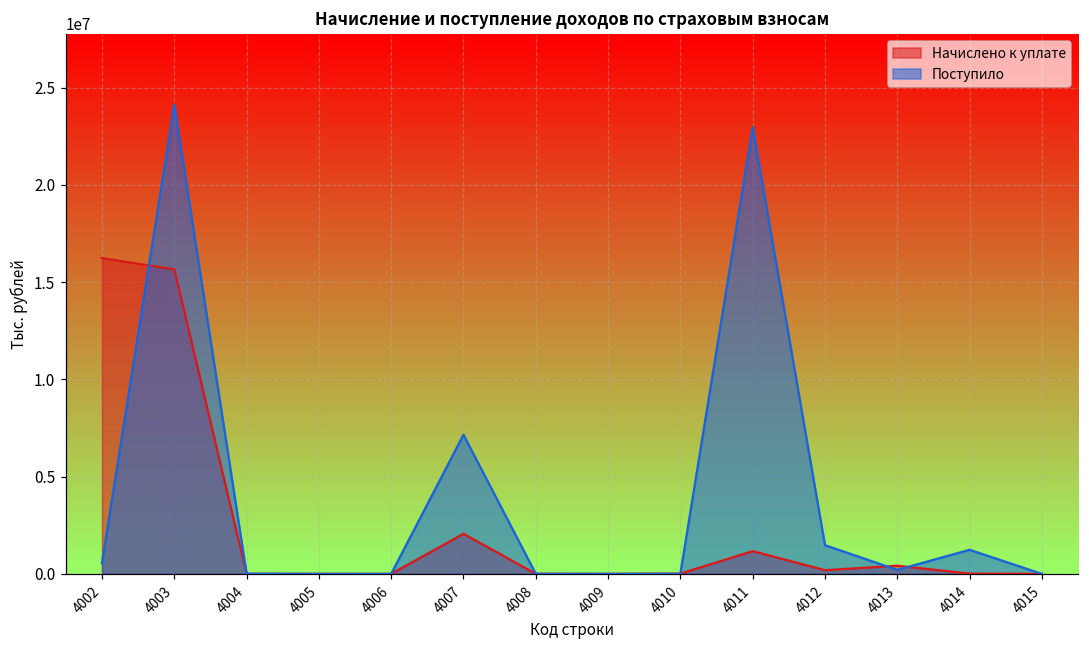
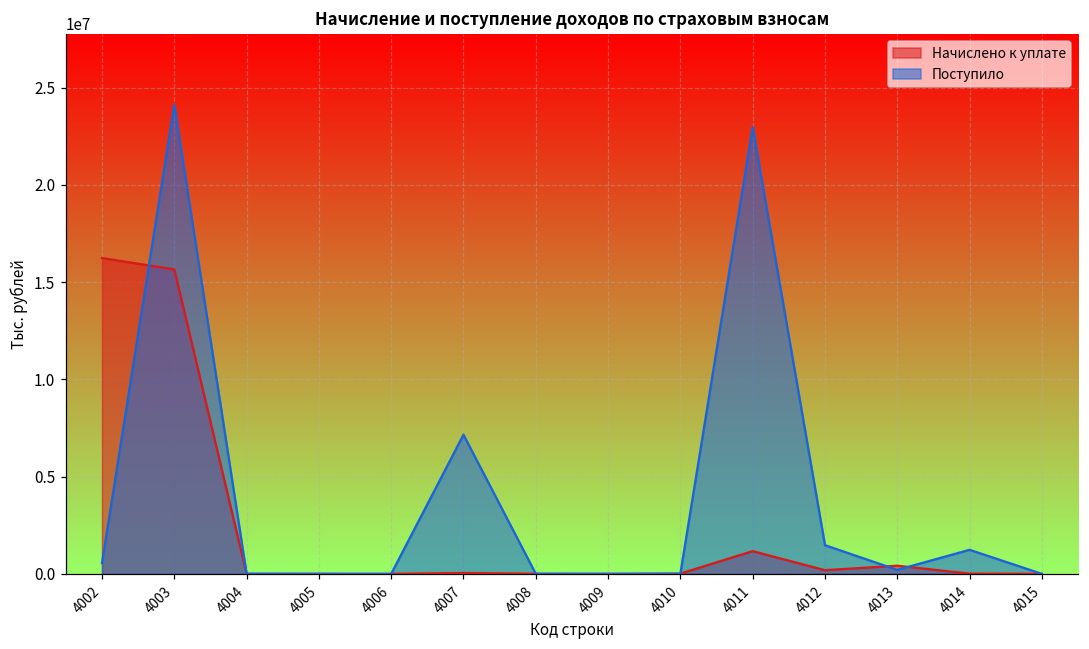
Начислено к уплате, 4007: 2100000 -> 0
